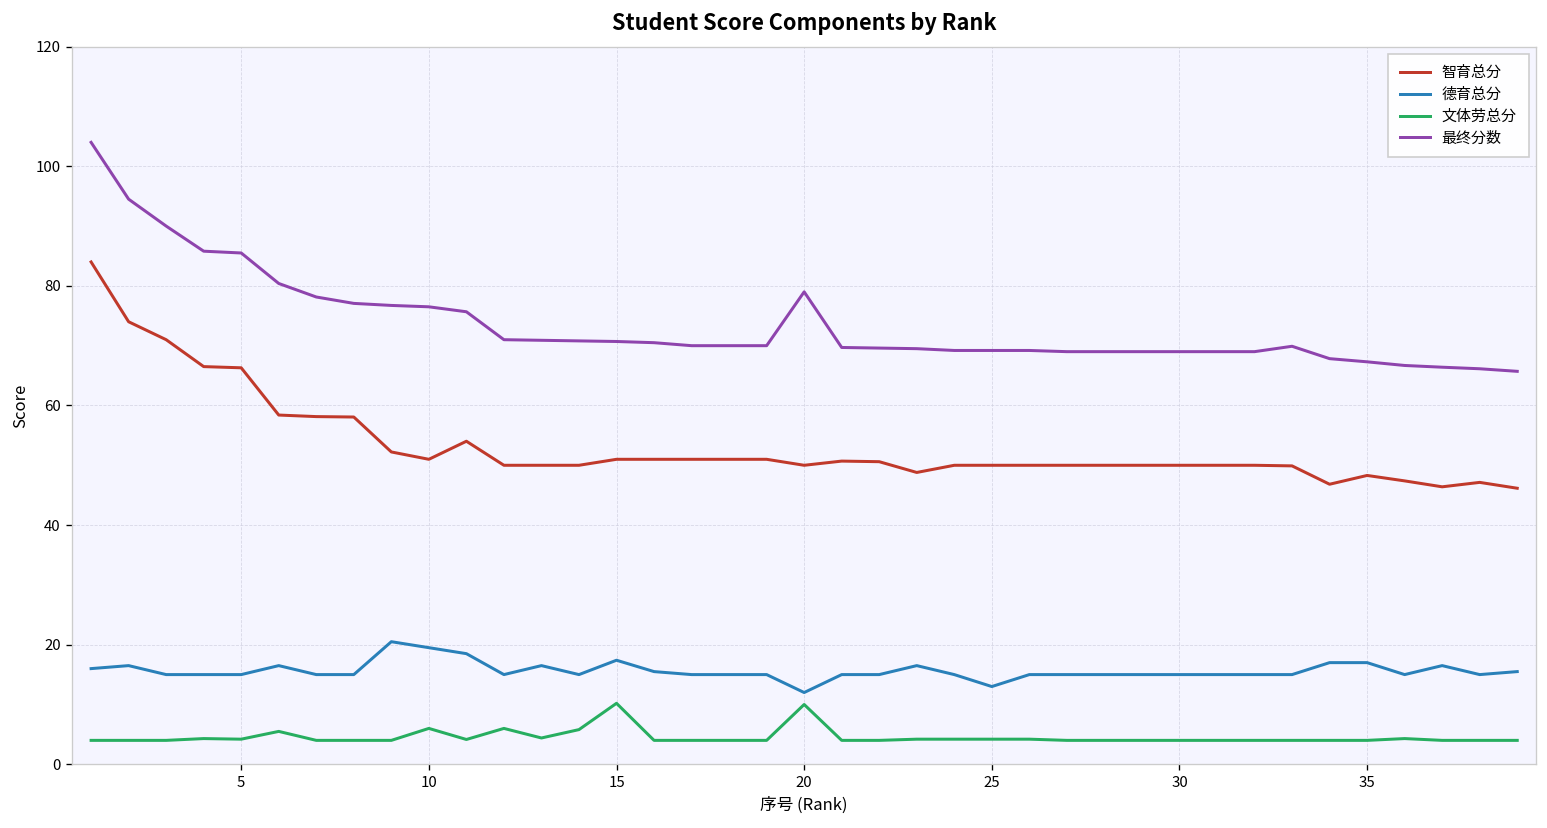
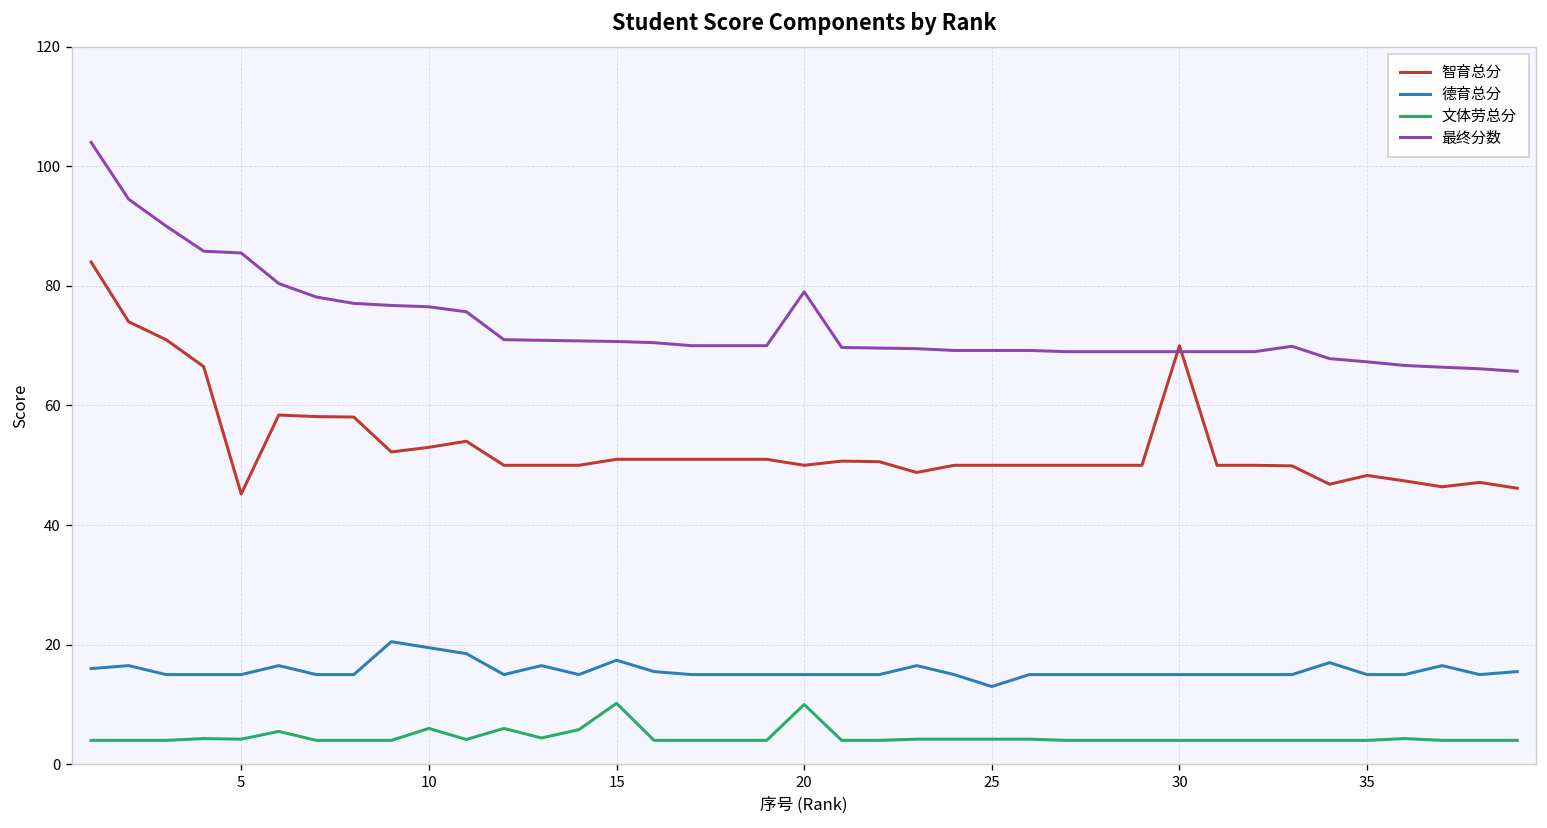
智育总分, 5: 66 -> 45
智育总分, 10: 51 -> 53
德育总分, 20: 12 -> 15
智育总分, 30: 50 -> 70
德育总分, 35: 17 -> 15
